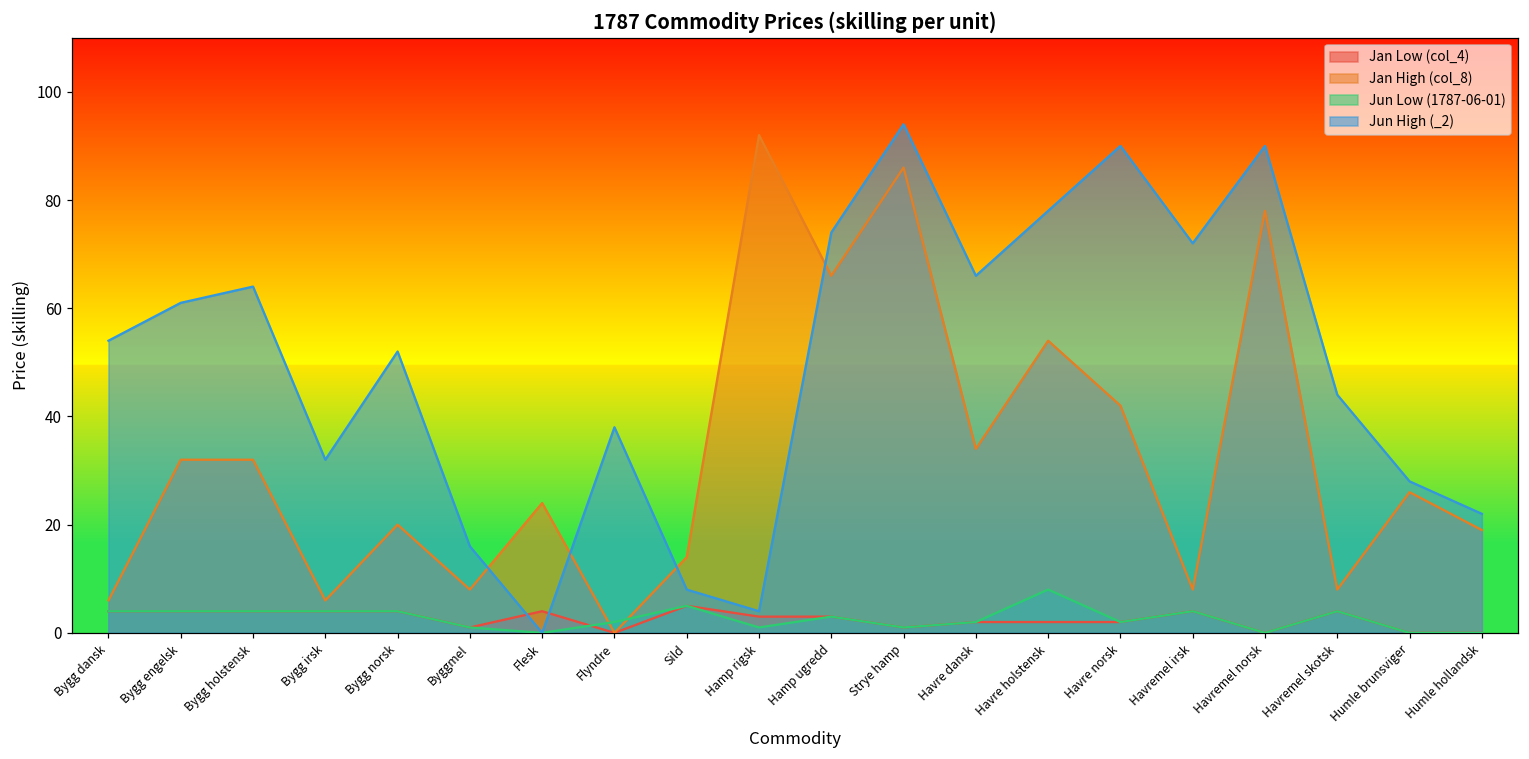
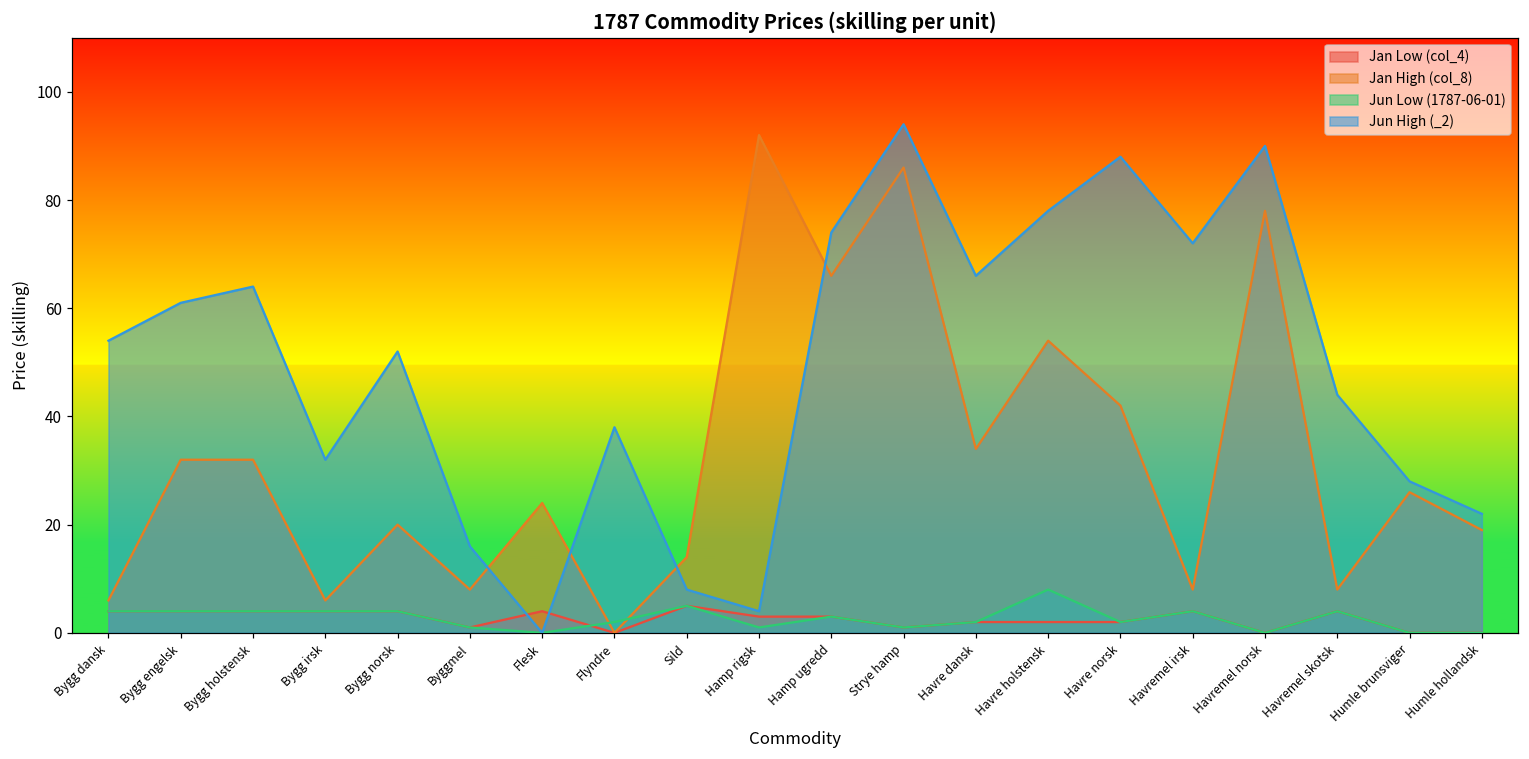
Jun High (_2), Havre norsk: 90 -> 88
